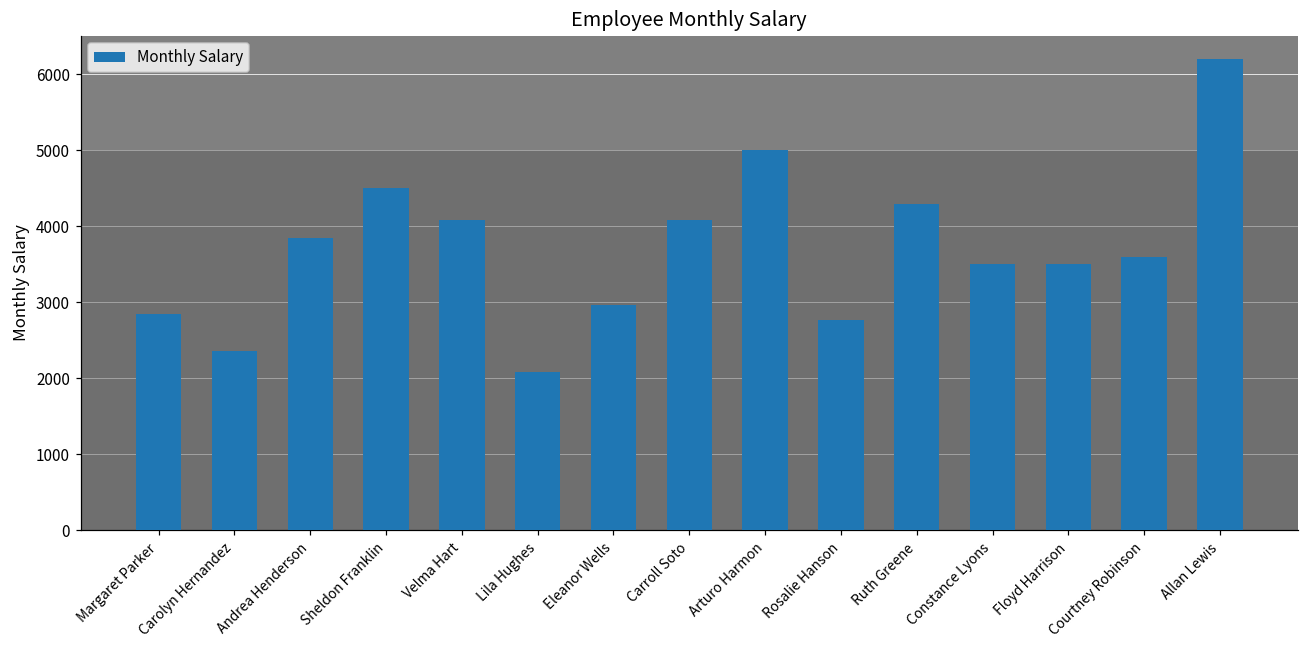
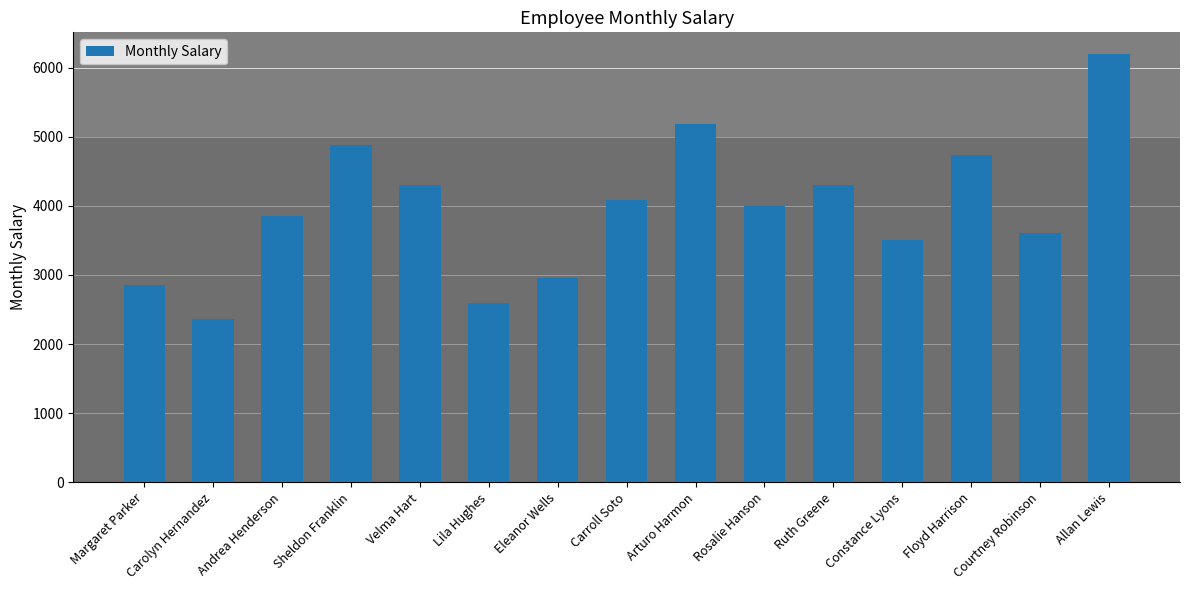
Sheldon Franklin: 4500 -> 4900
Velma Hart: 4100 -> 4300
Lila Hughes: 2100 -> 2600
Arturo Harmon: 5000 -> 5200
Rosalie Hanson: 2800 -> 4000
Floyd Harrison: 3500 -> 4700
